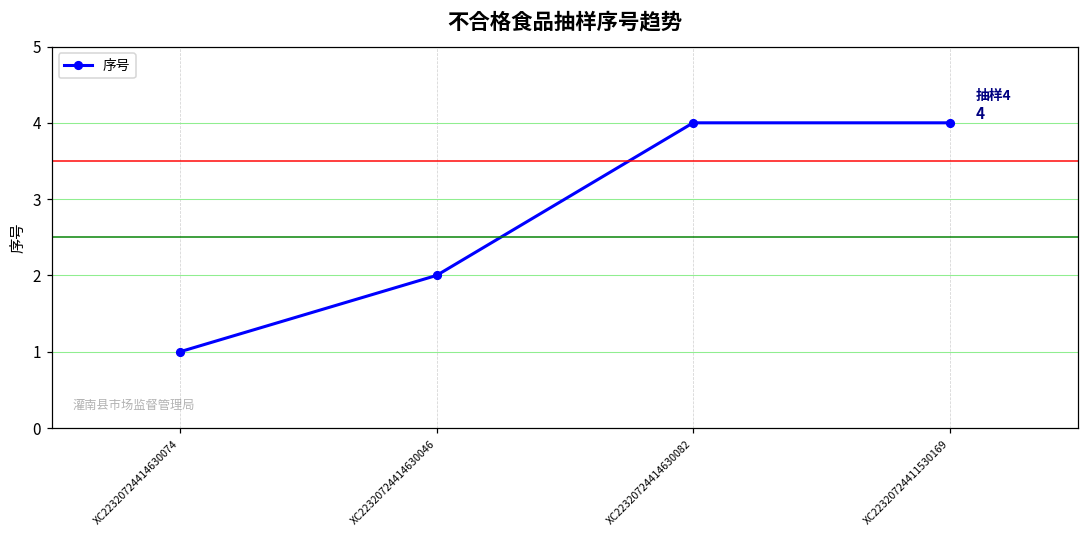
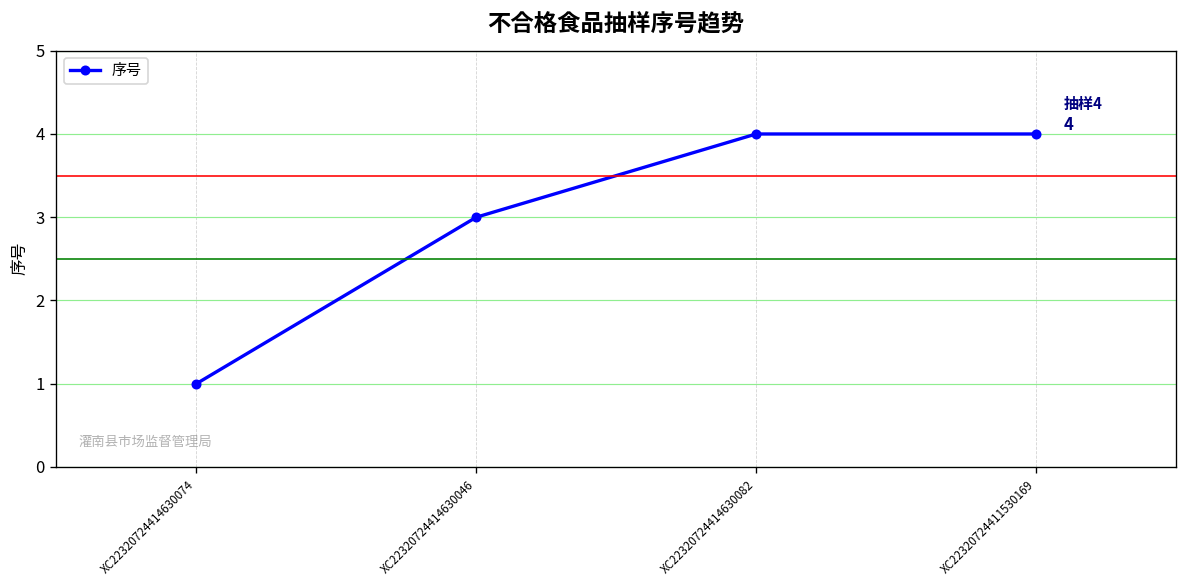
XC22320724414630046: 2 -> 3
